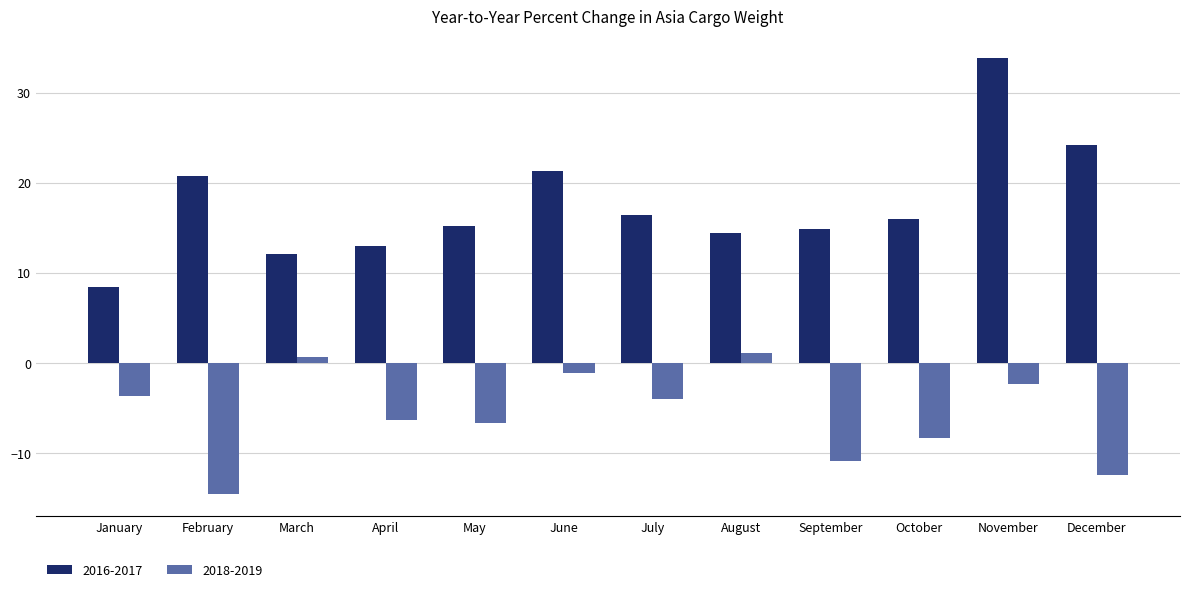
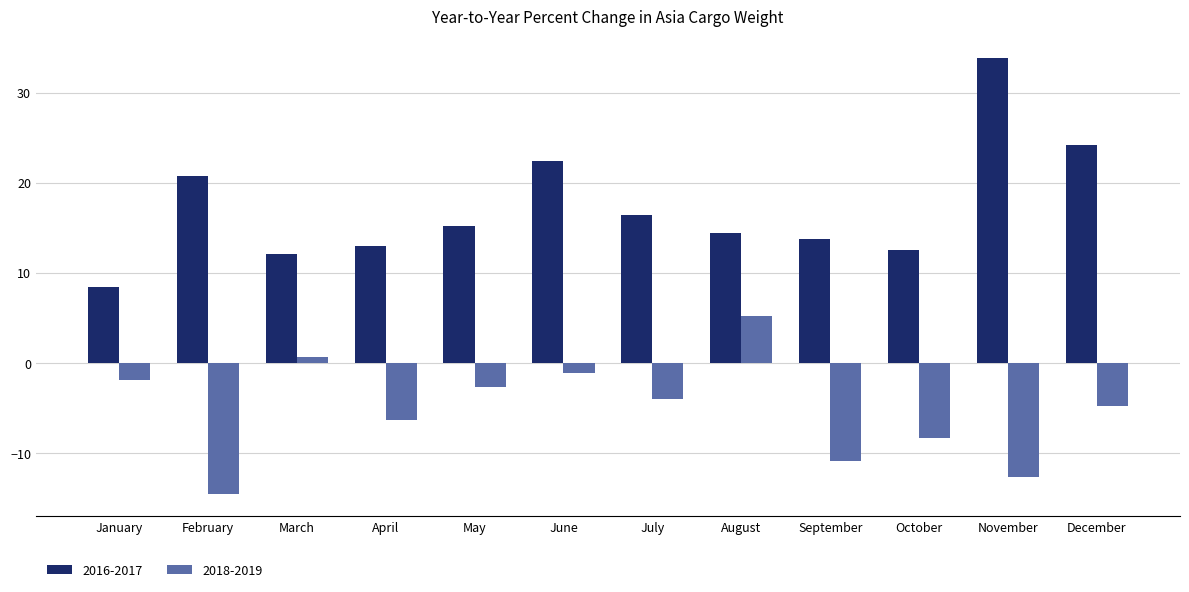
2018-2019, January: -4 -> -2
2018-2019, May: -7 -> -3
2016-2017, June: 21 -> 22
2018-2019, August: 1 -> 5
2016-2017, September: 15 -> 14
2016-2017, October: 16 -> 13
2018-2019, November: -2 -> -13
2018-2019, December: -12 -> -5
